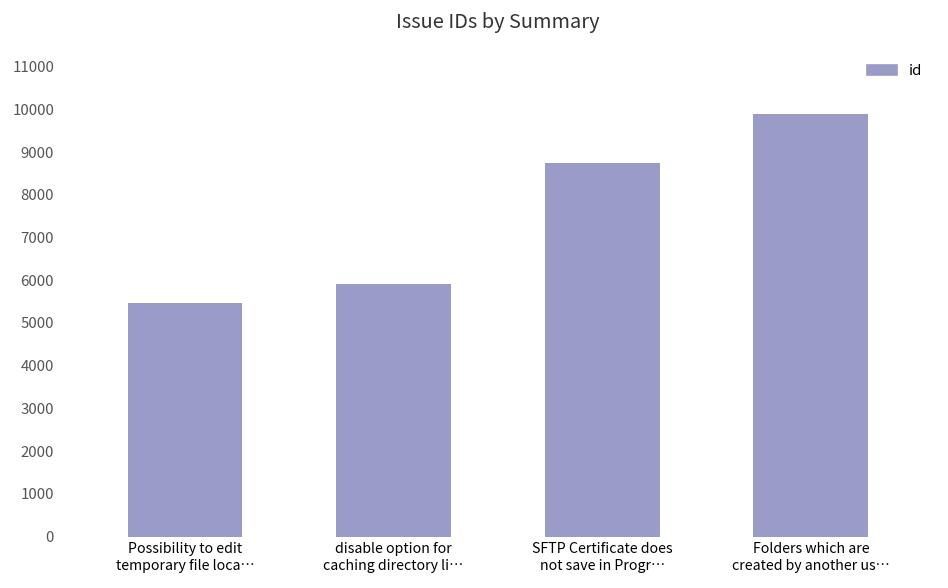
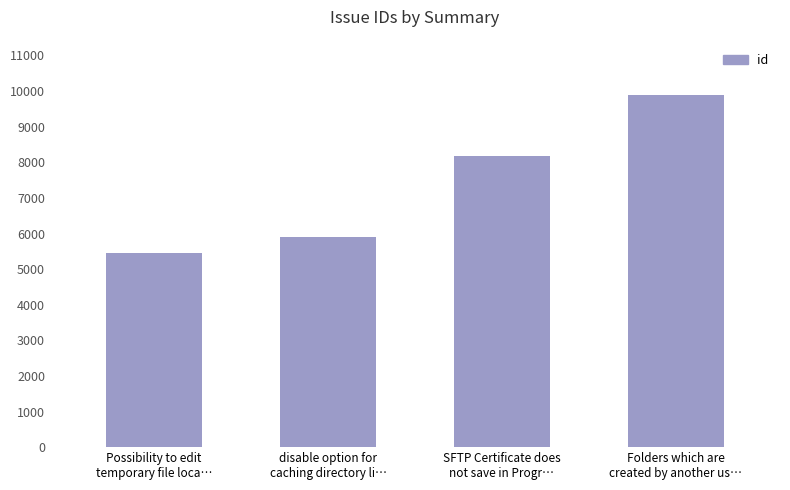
SFTP Certificate does not save in Progr…: 8700 -> 8200
